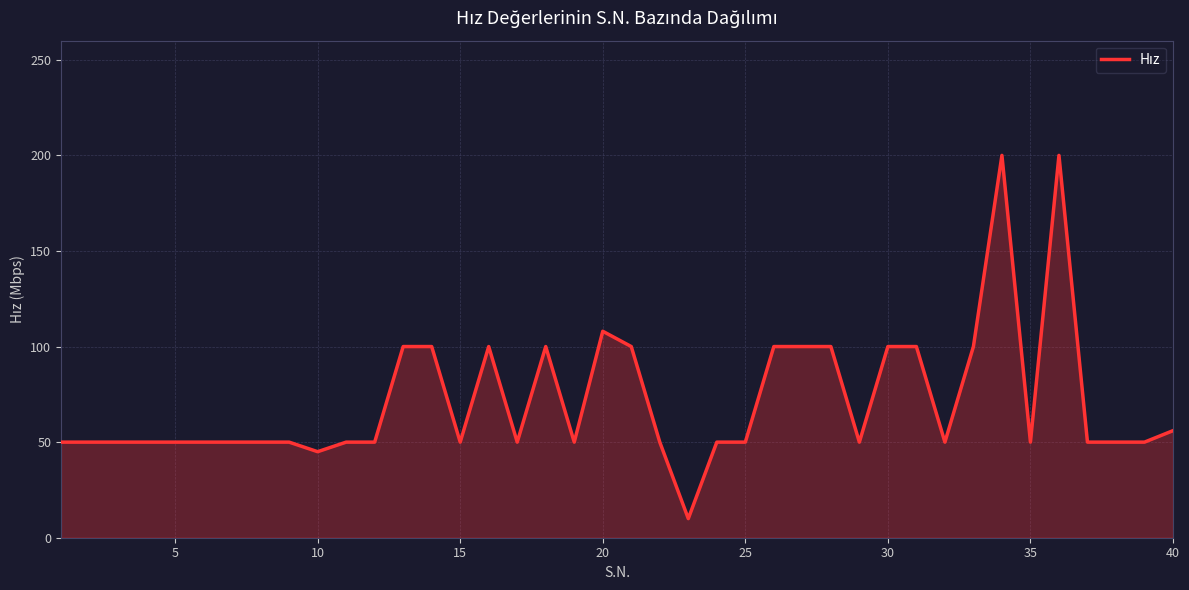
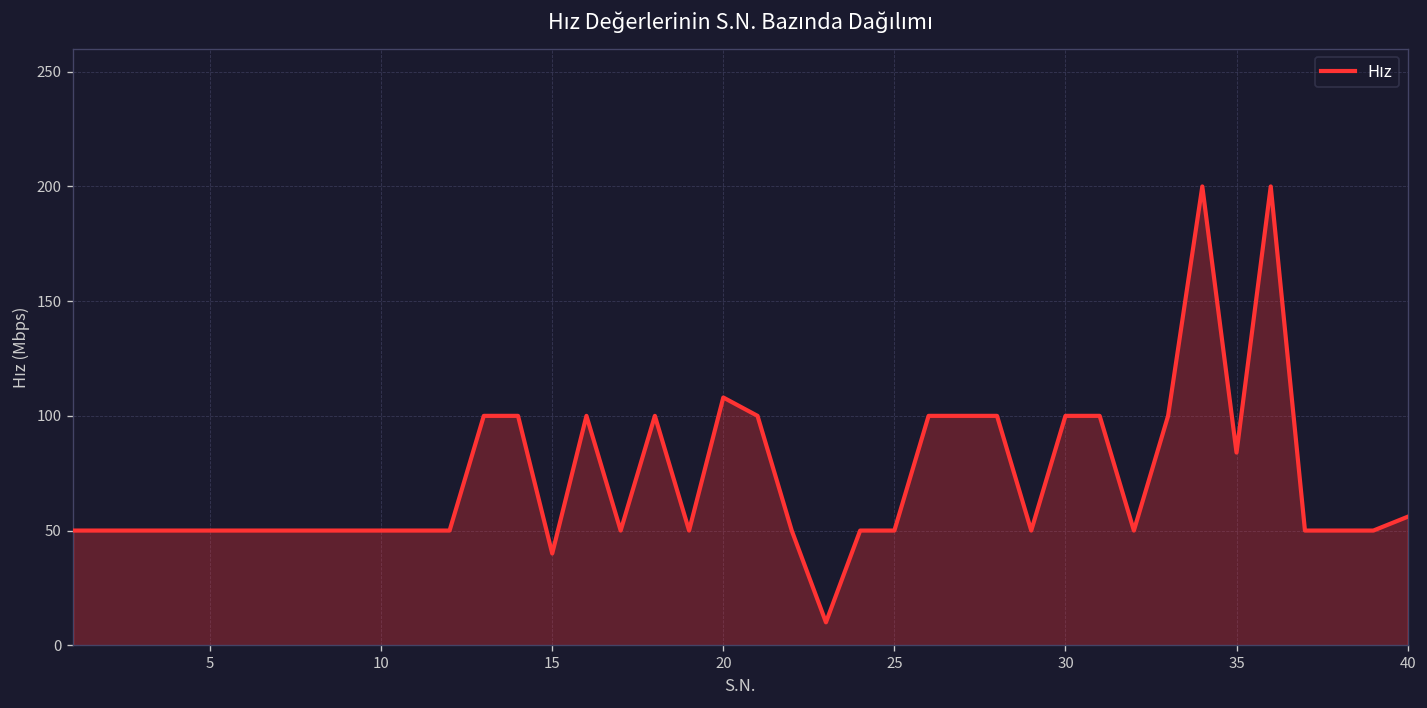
10: 45 -> 50
15: 50 -> 40
35: 50 -> 84
